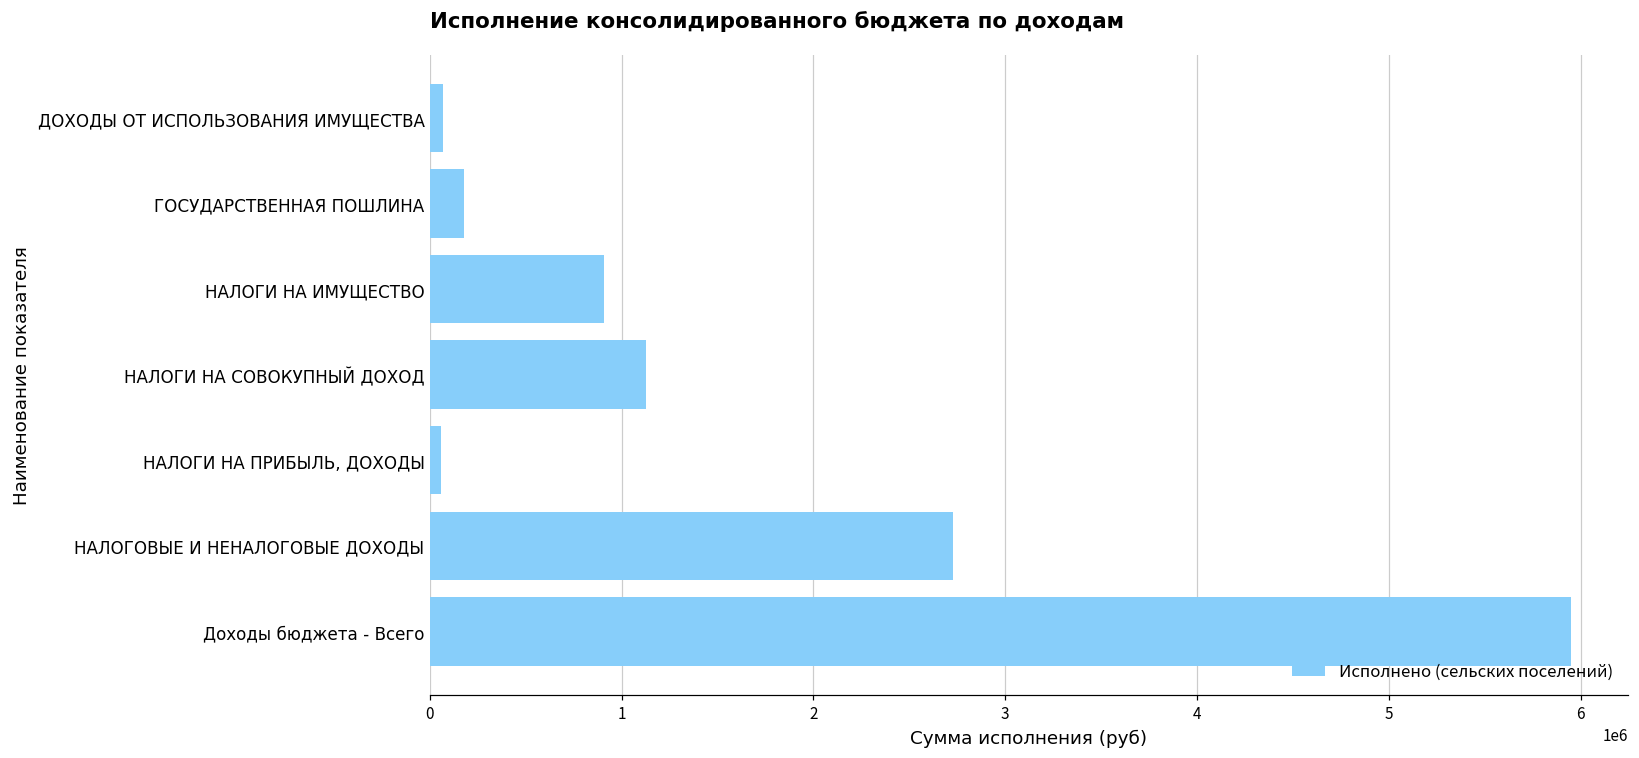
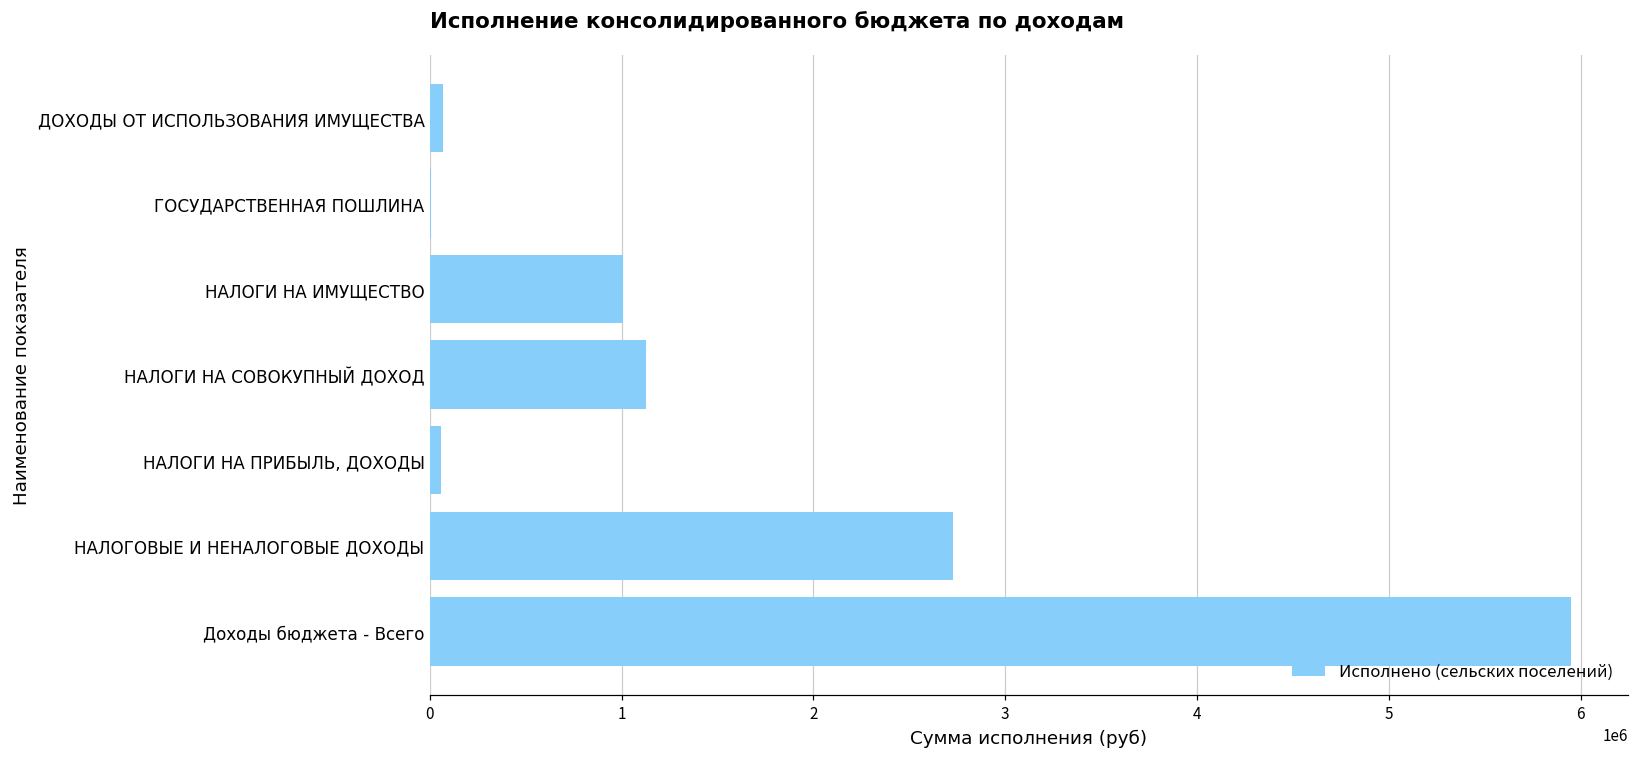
ГОСУДАРСТВЕННАЯ ПОШЛИНА: 180000 -> 0
НАЛОГИ НА ИМУЩЕСТВО: 910000 -> 1010000
